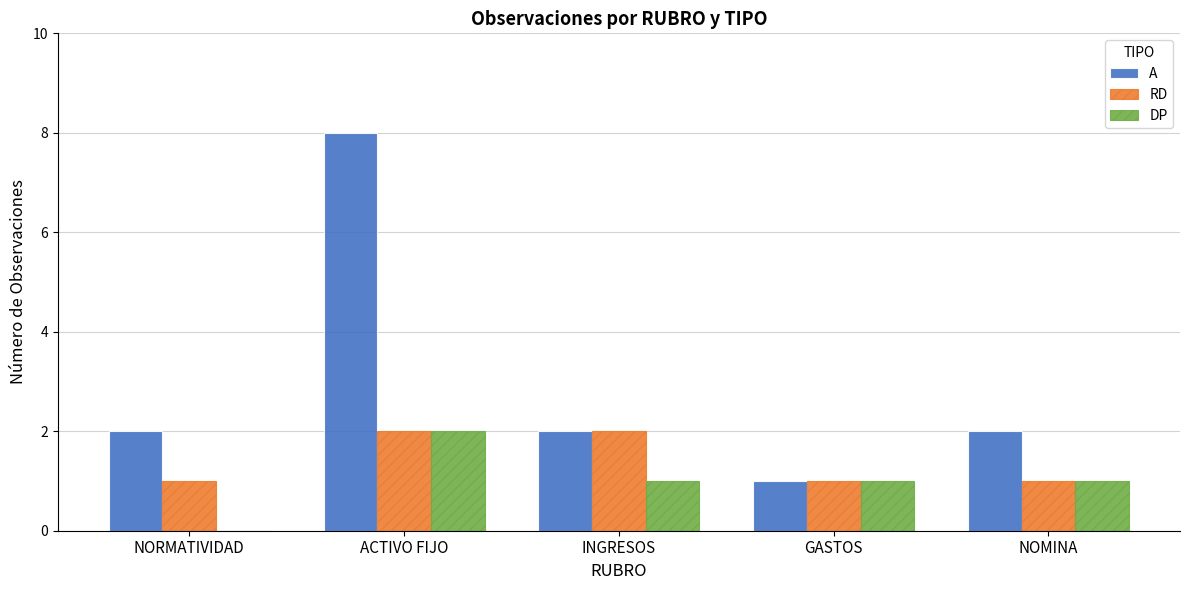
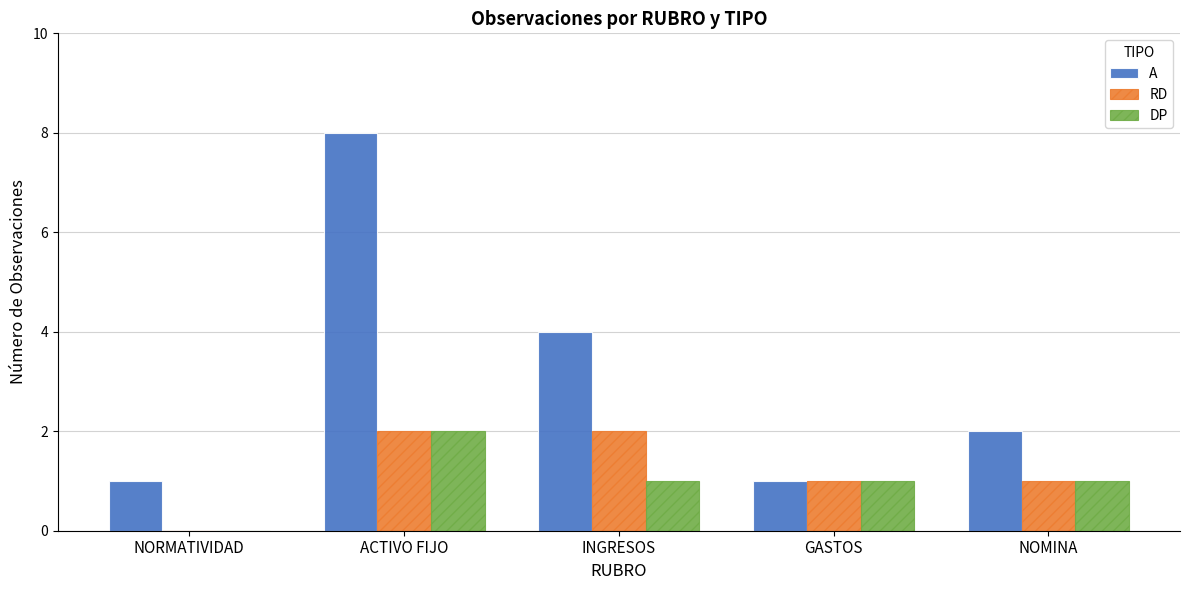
A, NORMATIVIDAD: 2 -> 1
RD, NORMATIVIDAD: 1 -> 0
A, INGRESOS: 2 -> 4
